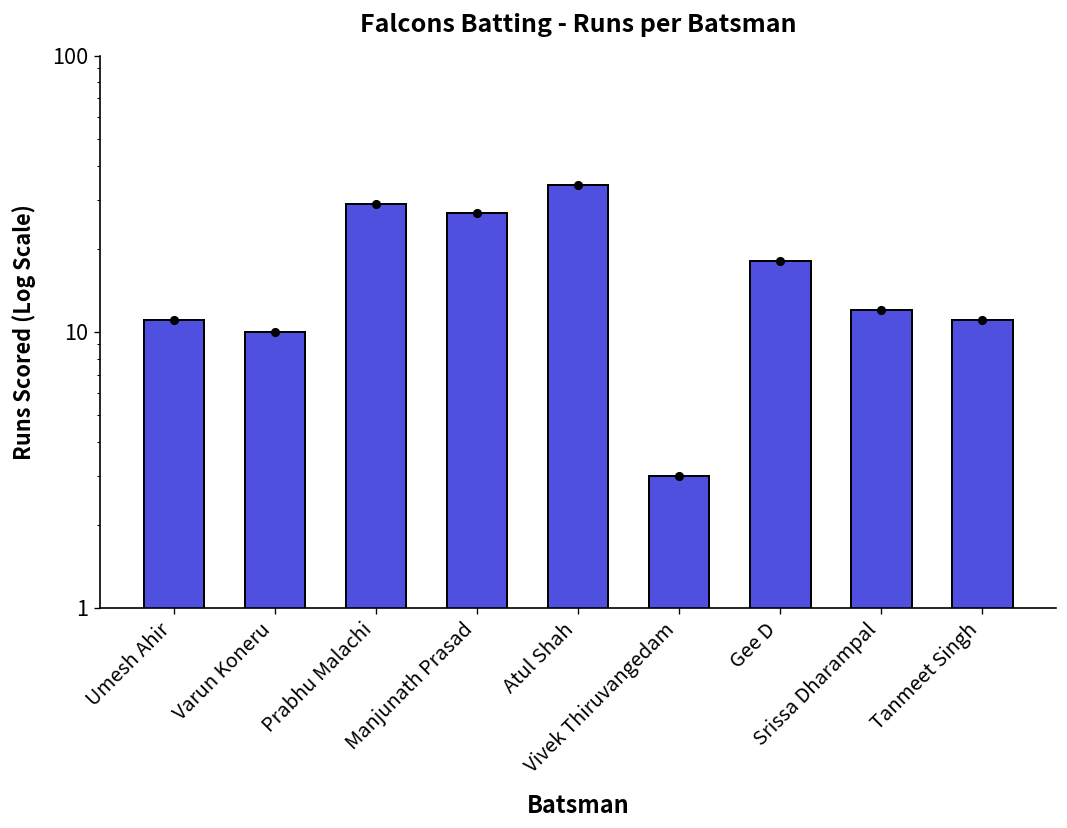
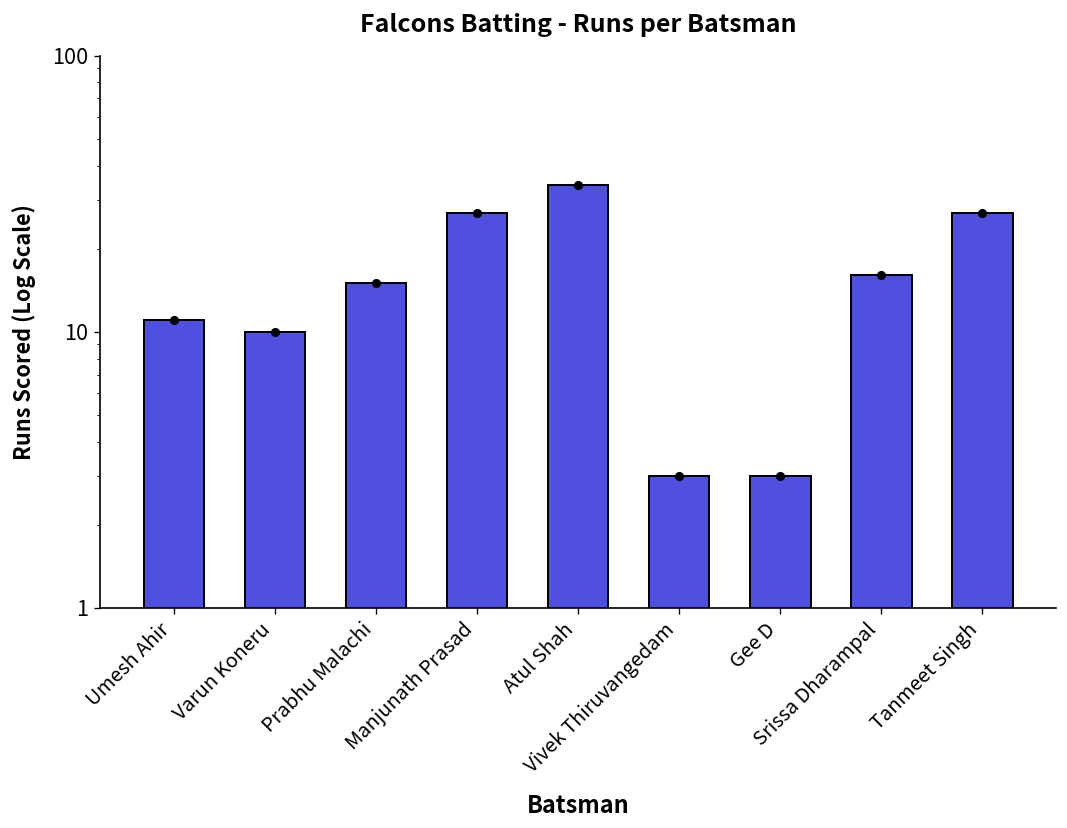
Prabhu Malachi: 29 -> 15
Gee D: 18 -> 3
Srissa Dharampal: 12 -> 16
Tanmeet Singh: 11 -> 27
